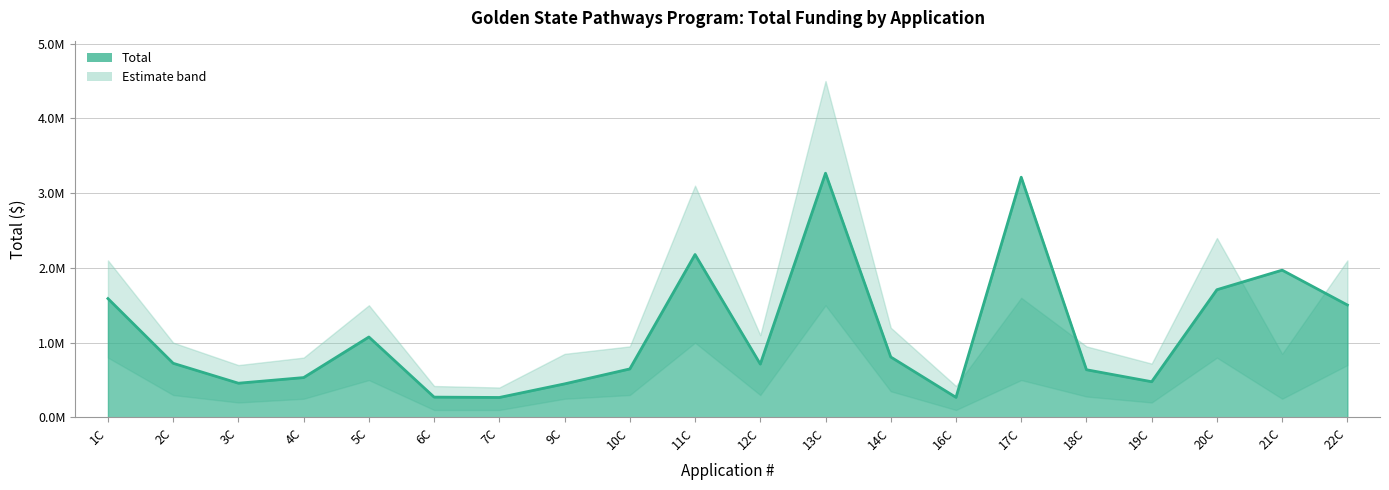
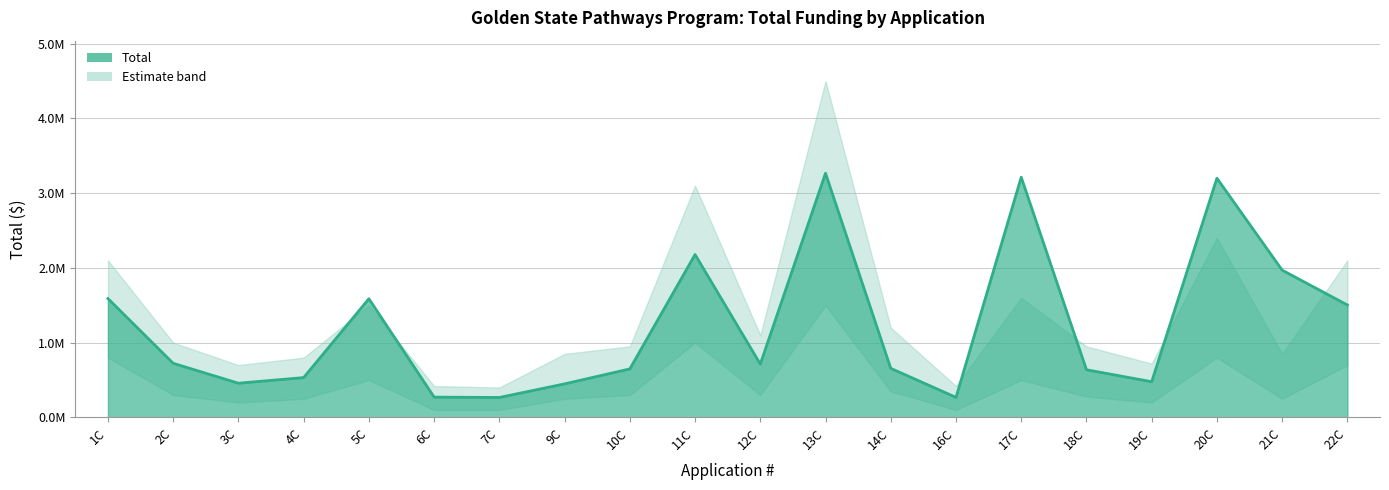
Total, 5C: 1100000 -> 1600000
Total, 14C: 800000 -> 700000
Total, 20C: 1700000 -> 3200000
